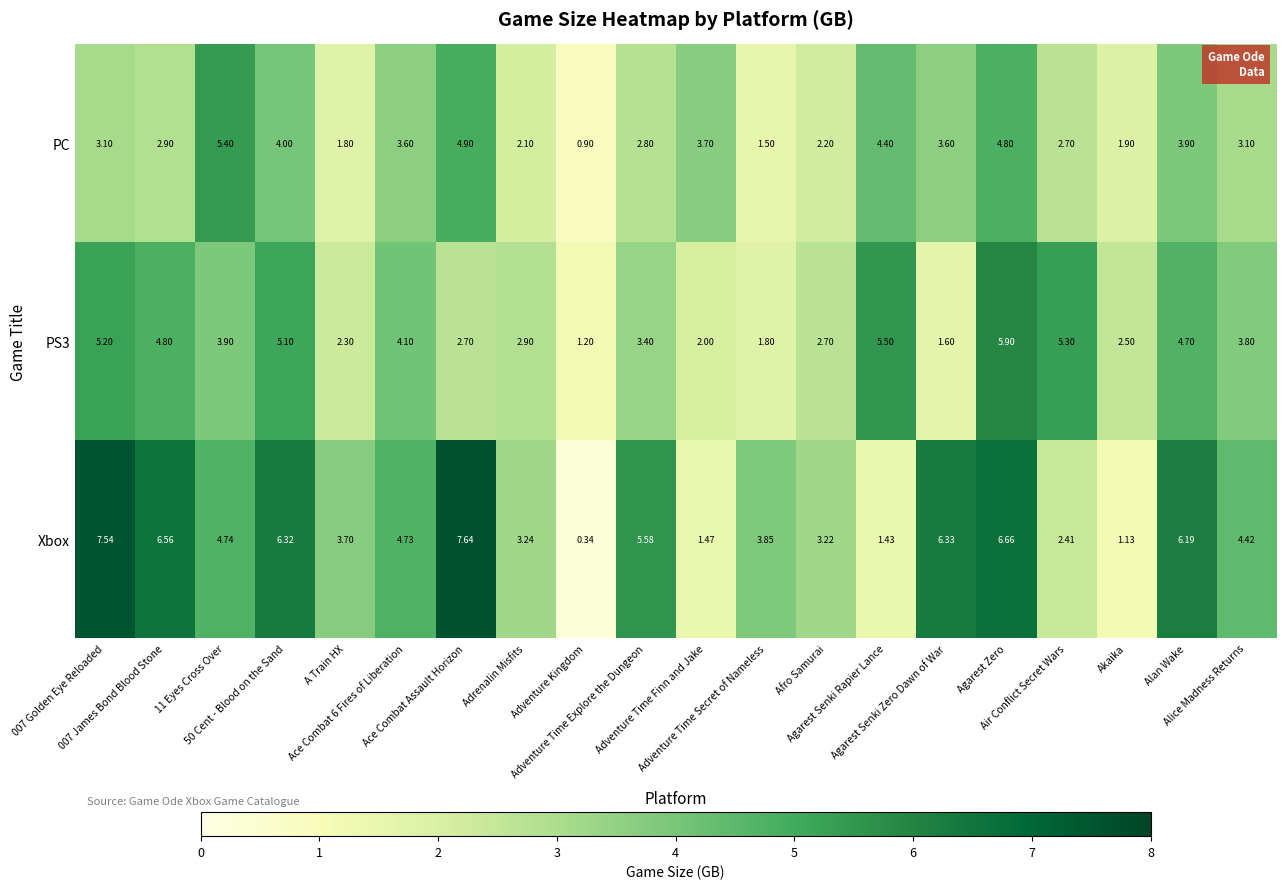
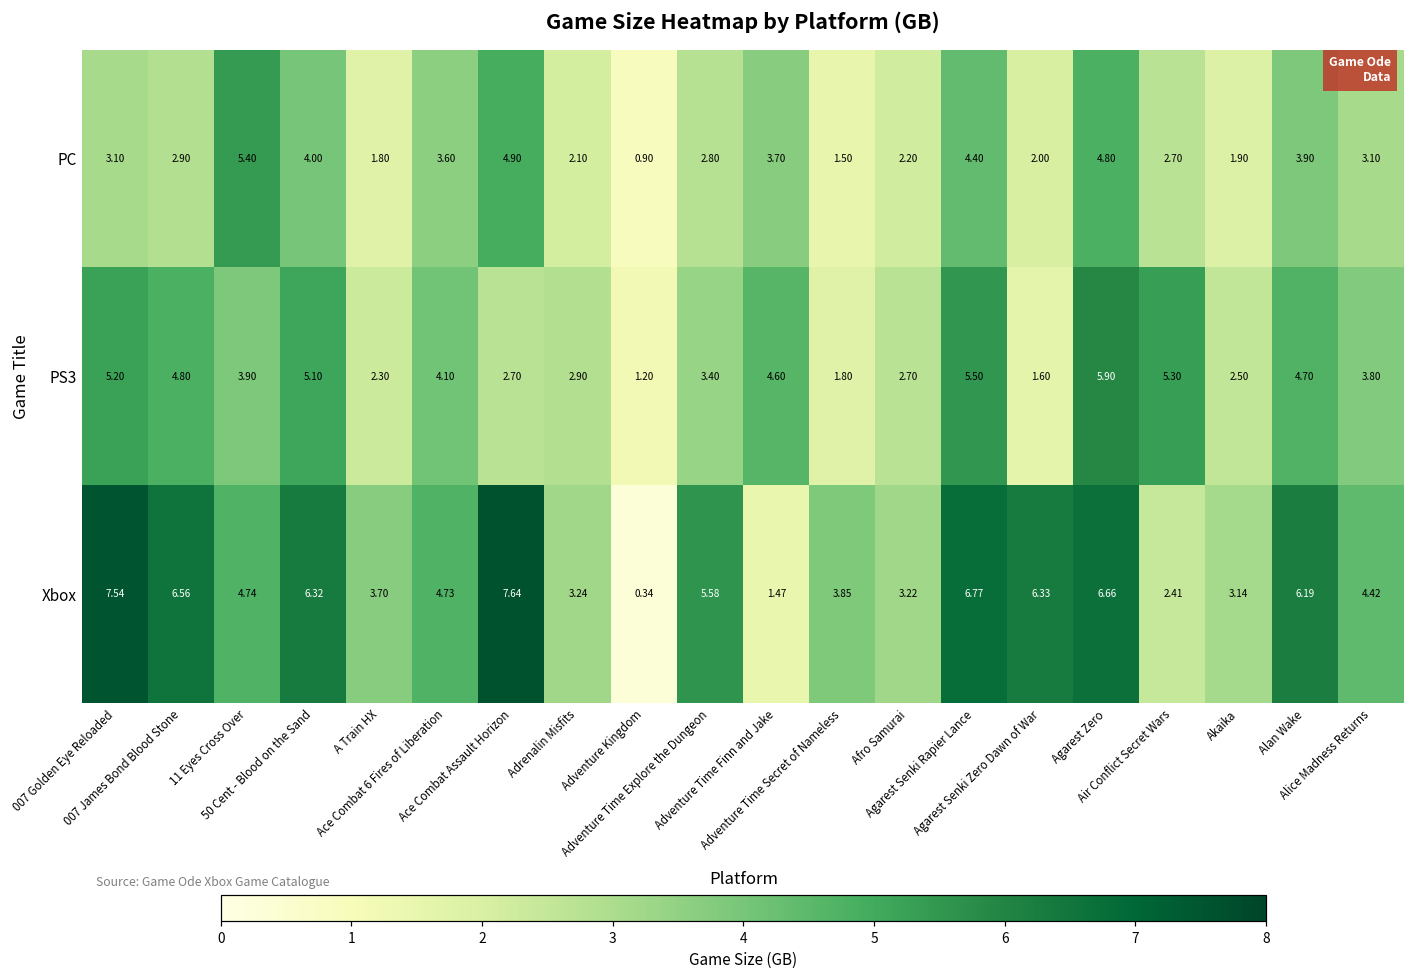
PC, Agarest Senki Zero Dawn of War: 3.60 -> 2.00
PS3, Adventure Time Finn and Jake: 2.00 -> 4.60
Xbox, Agarest Senki Rapier Lance: 1.43 -> 6.77
Xbox, Akaika: 1.13 -> 3.14
